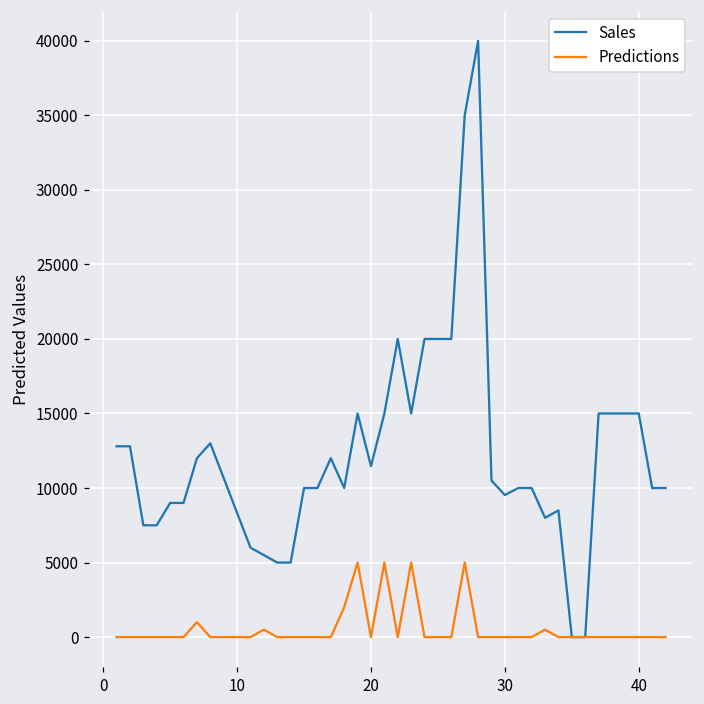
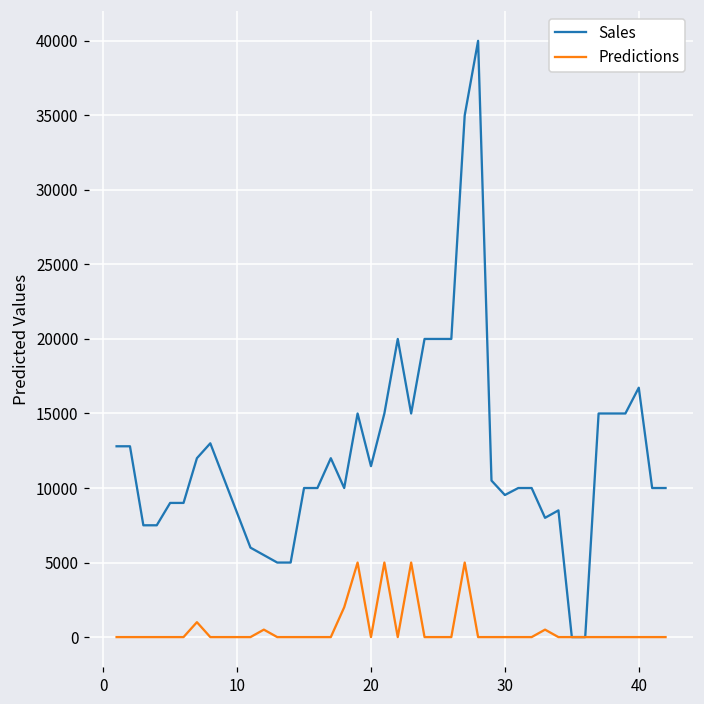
Sales, 40: 15000 -> 16700
